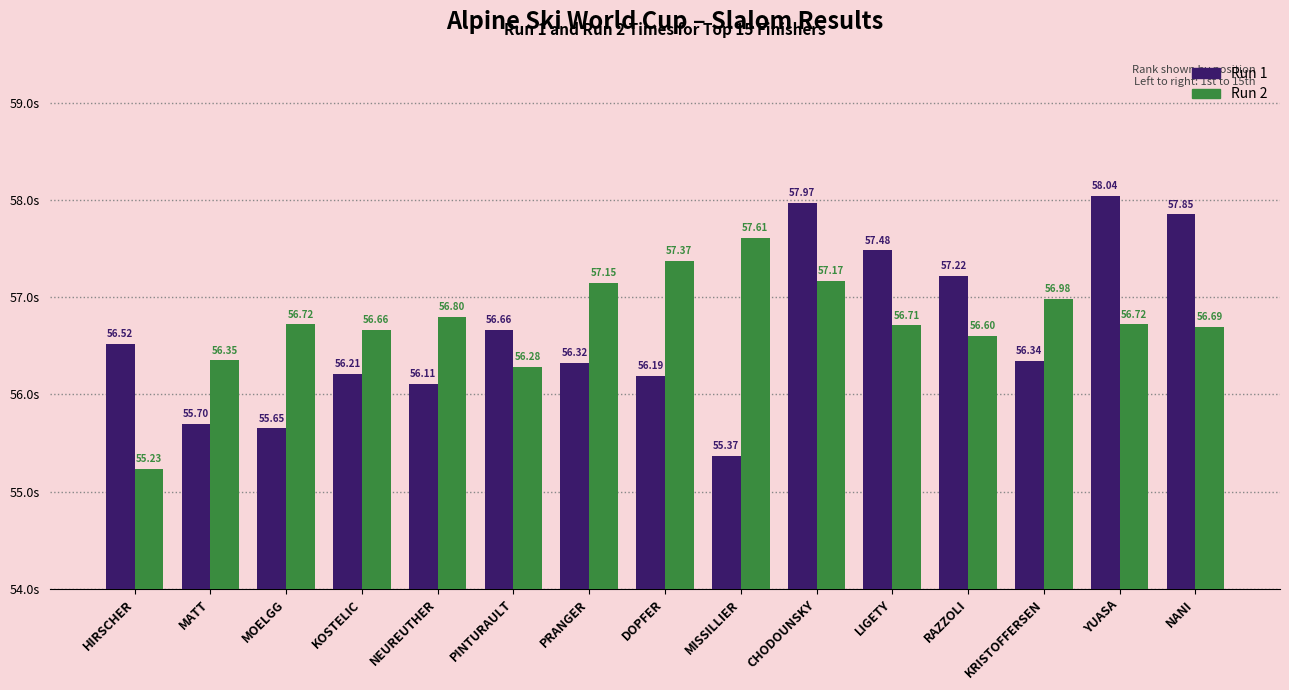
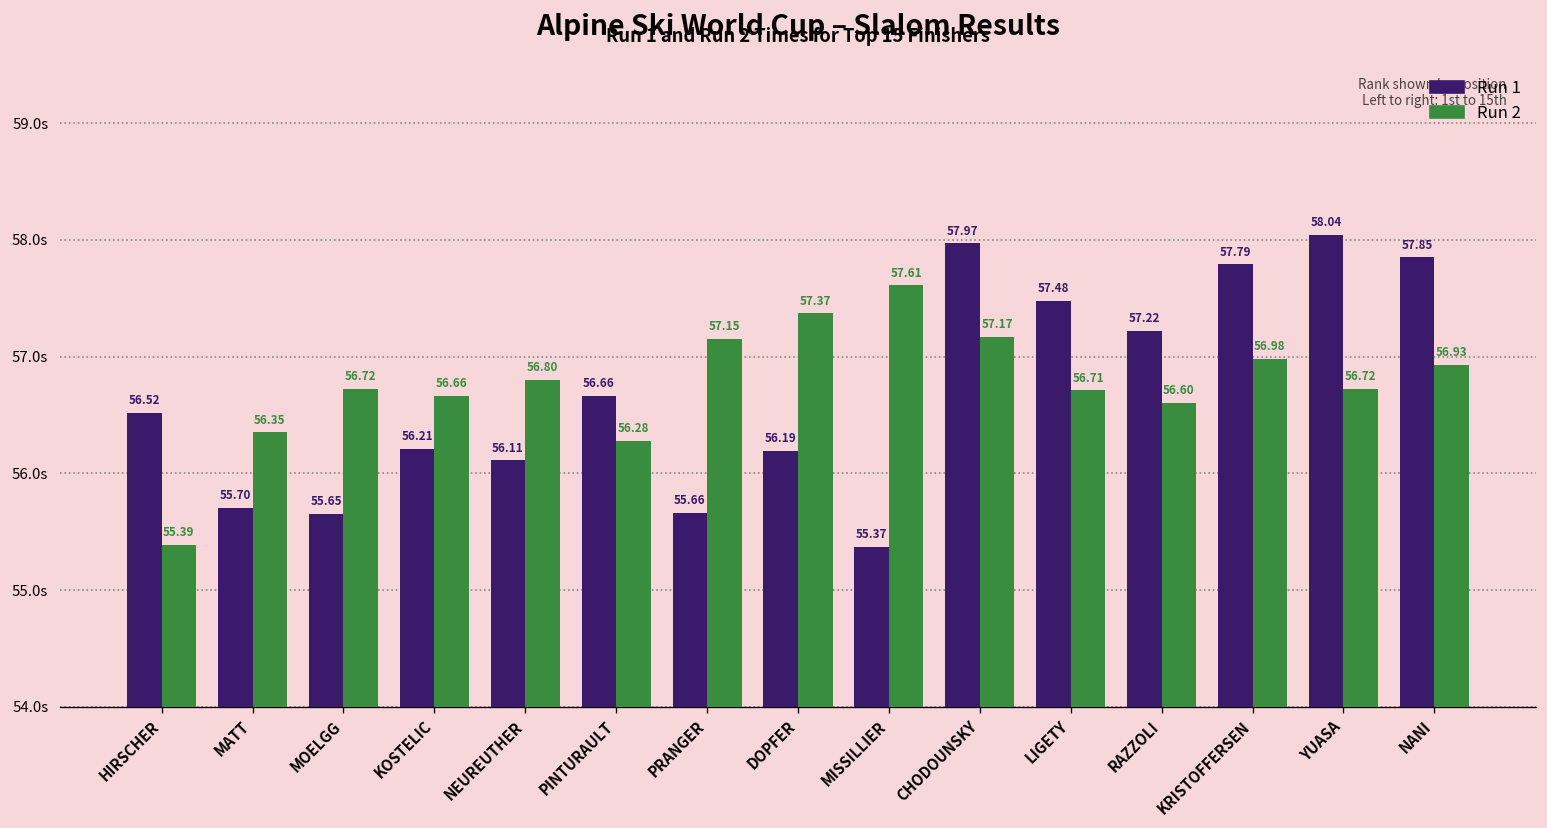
Run 2, HIRSCHER: 55.23 -> 55.39
Run 1, PRANGER: 56.32 -> 55.66
Run 1, KRISTOFFERSEN: 56.34 -> 57.79
Run 2, NANI: 56.69 -> 56.93
